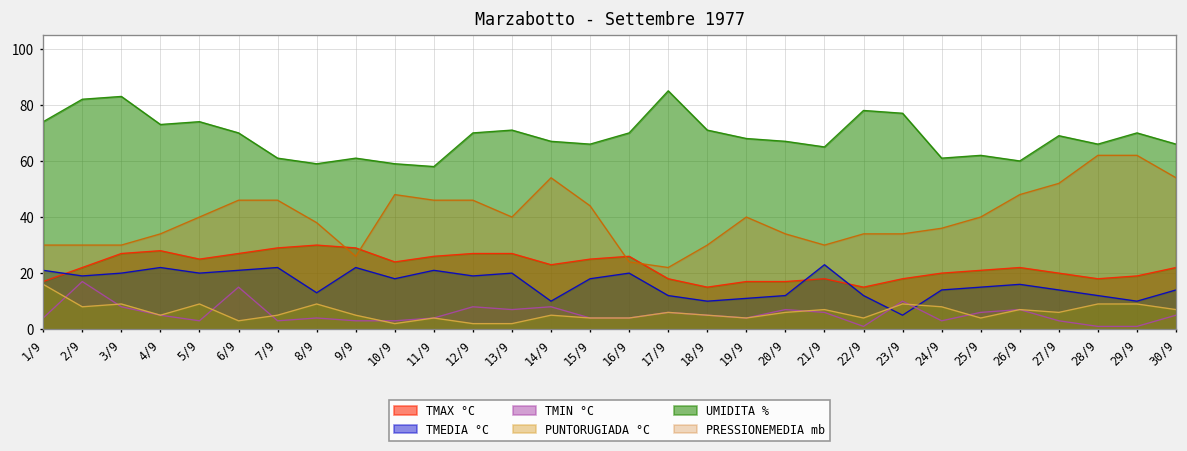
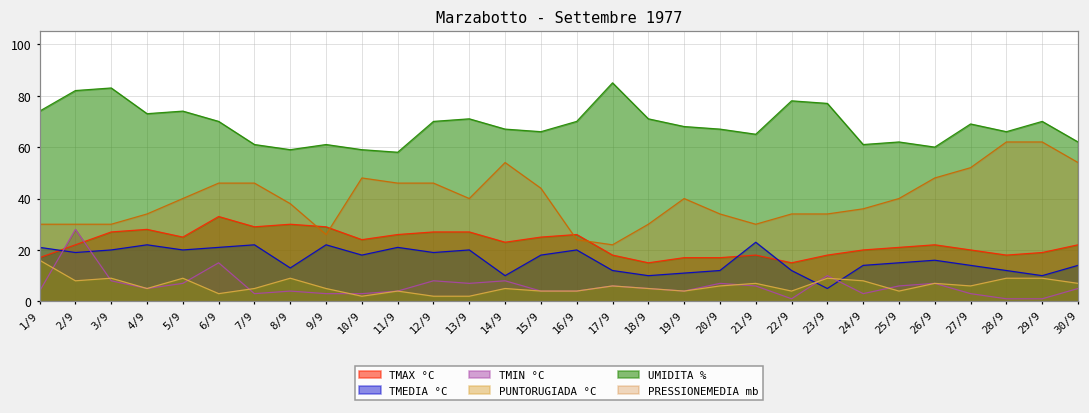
TMIN °C, 2/9: 17 -> 28
TMIN °C, 5/9: 3 -> 7
TMAX °C, 6/9: 27 -> 33
UMIDITA %, 30/9: 66 -> 62
